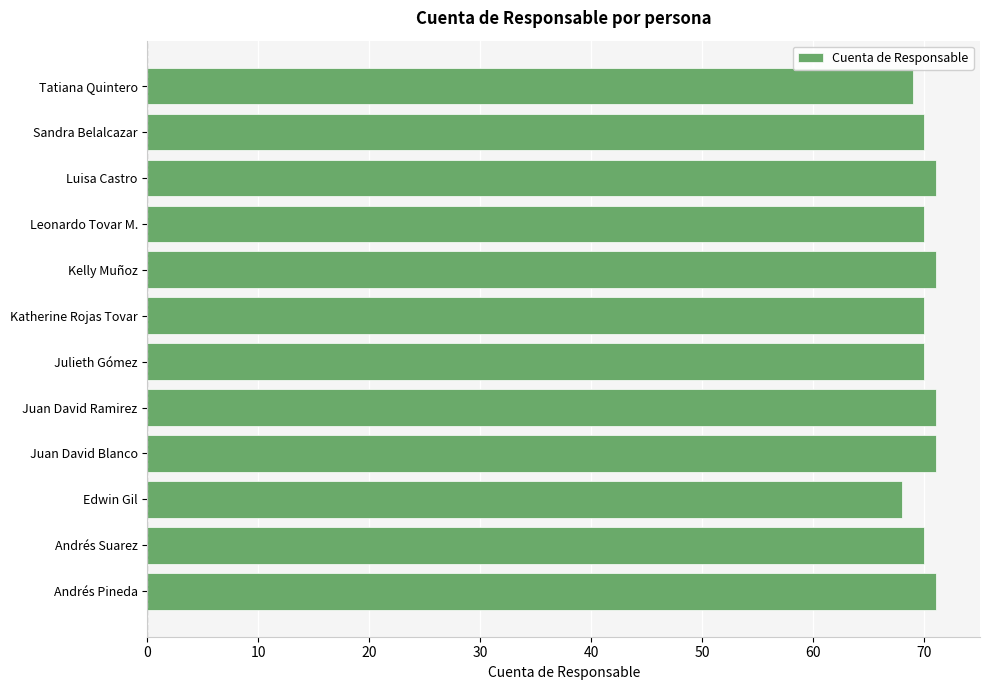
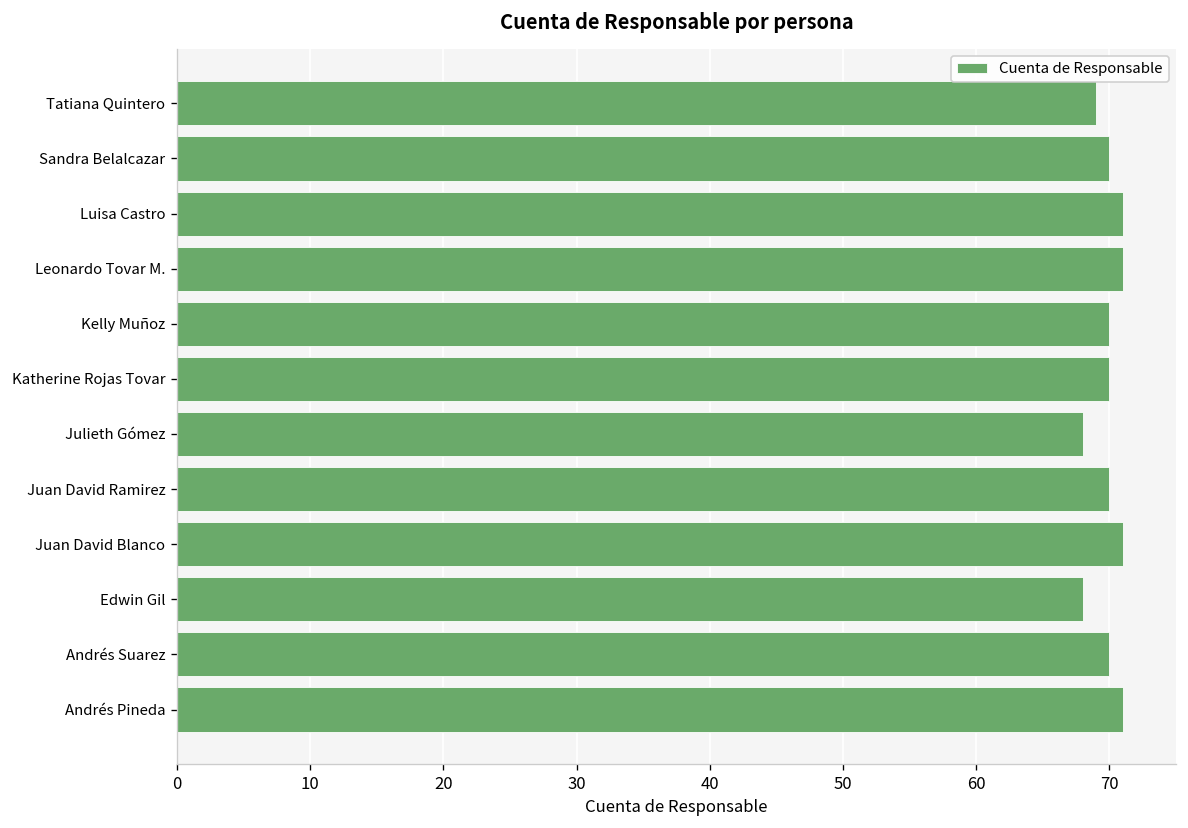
Leonardo Tovar M.: 70 -> 71
Kelly Muñoz: 71 -> 70
Julieth Gómez: 70 -> 68
Juan David Ramirez: 71 -> 70
